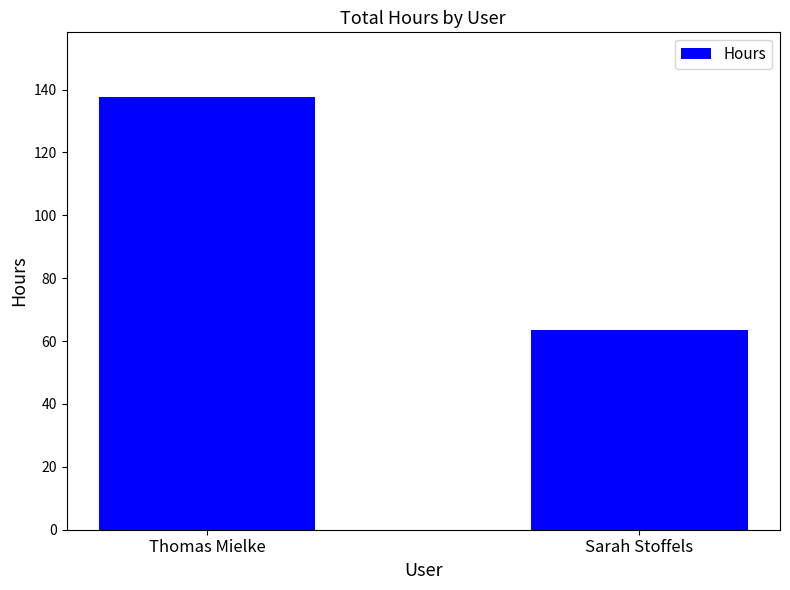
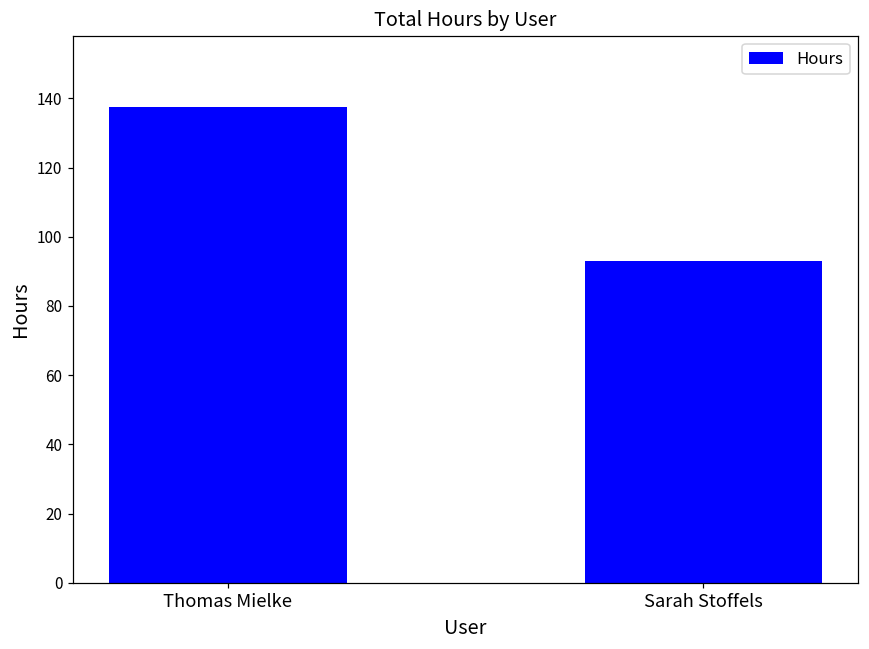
Sarah Stoffels: 64 -> 93
